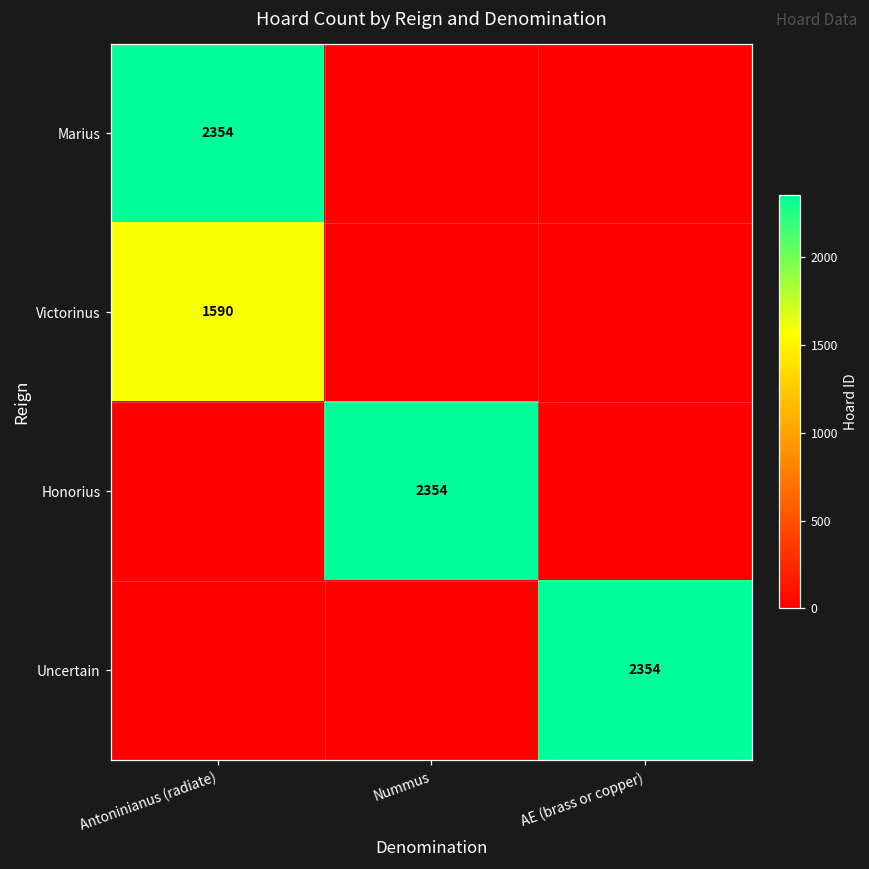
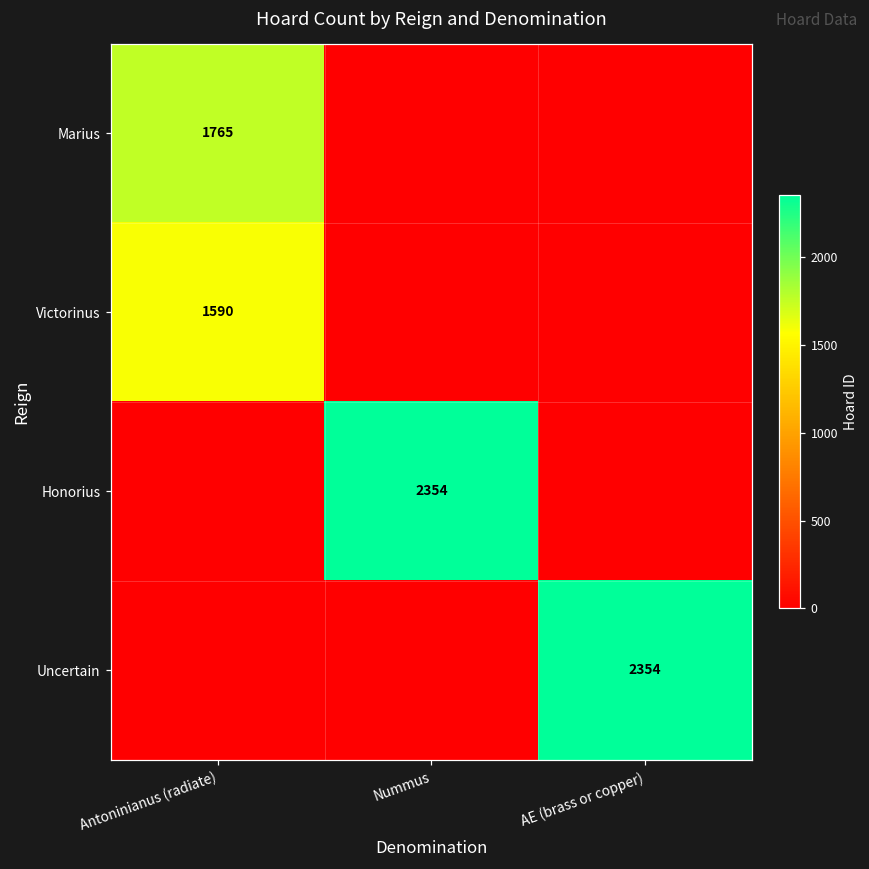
Marius, Antoninianus (radiate): 2354 -> 1765
